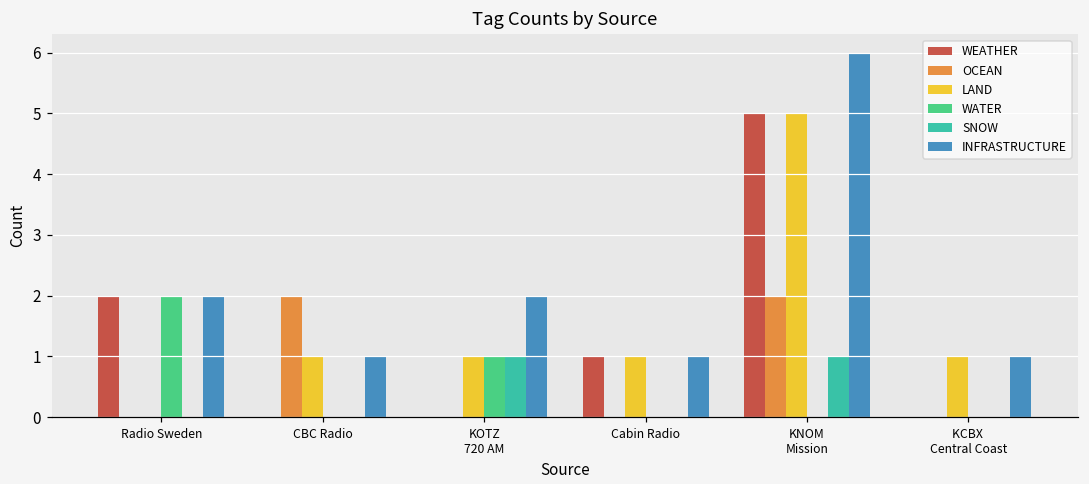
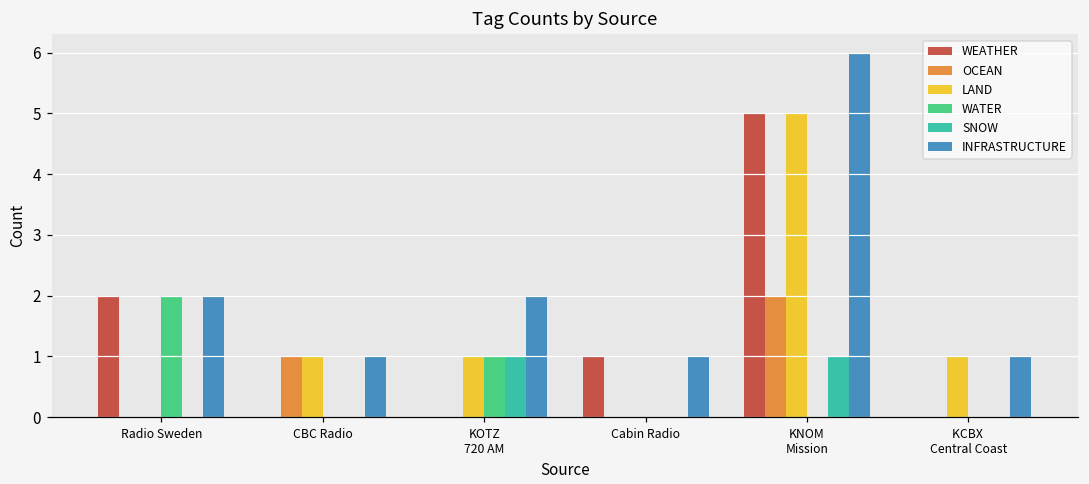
OCEAN, CBC Radio: 2 -> 1
LAND, Cabin Radio: 1 -> 0
